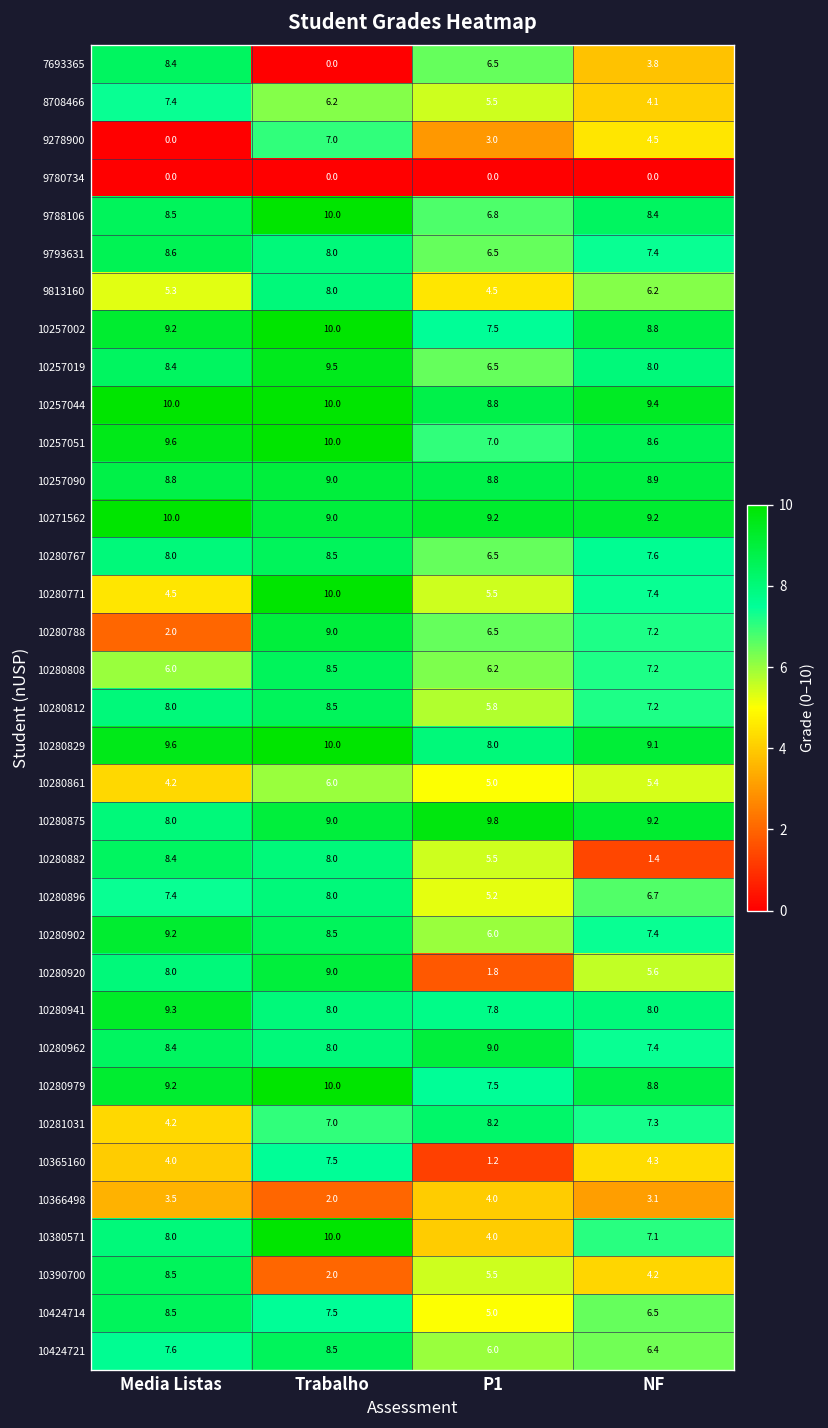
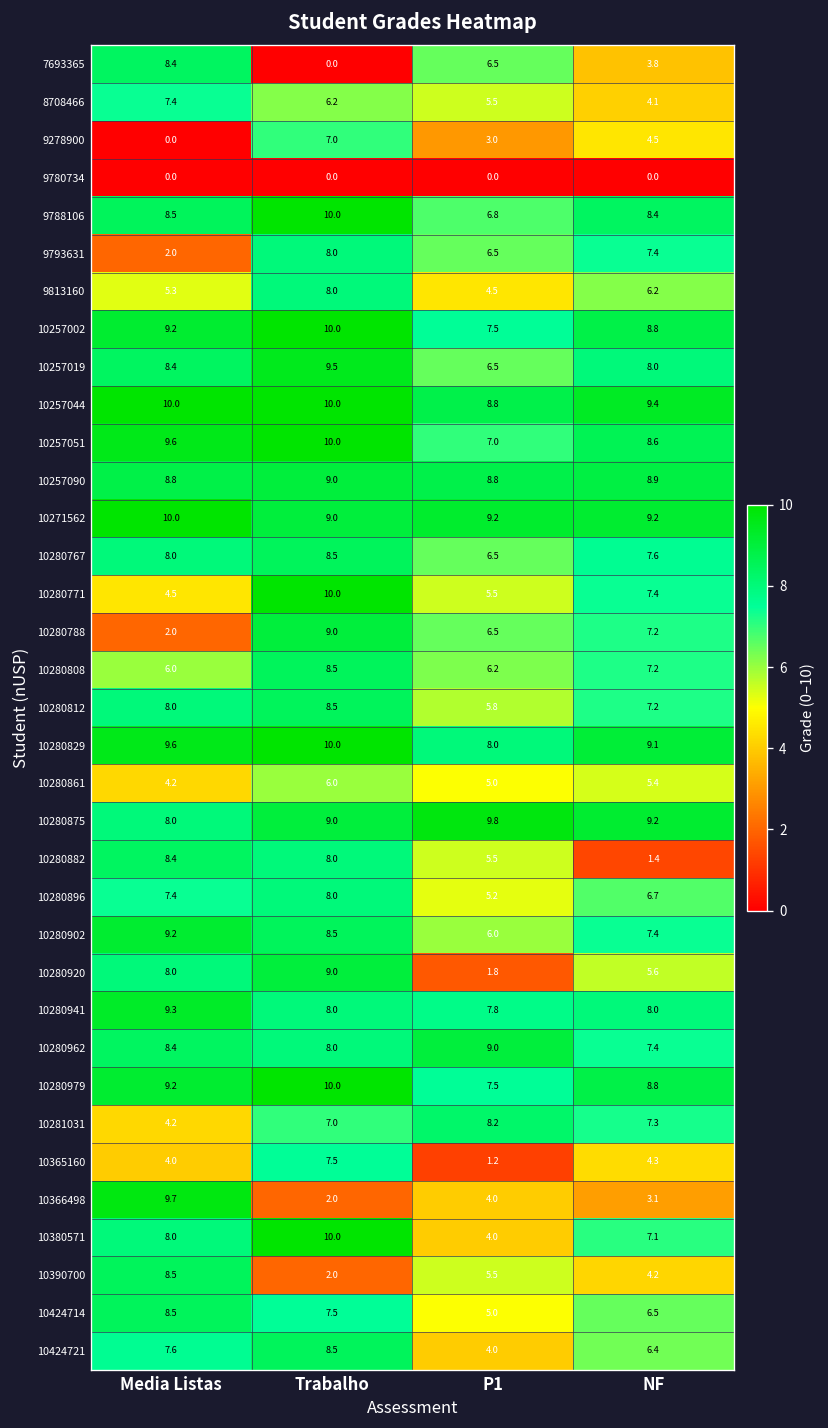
9793631, Media Listas: 8.6 -> 2.0
10366498, Media Listas: 3.5 -> 9.7
10424721, P1: 6.0 -> 4.0
